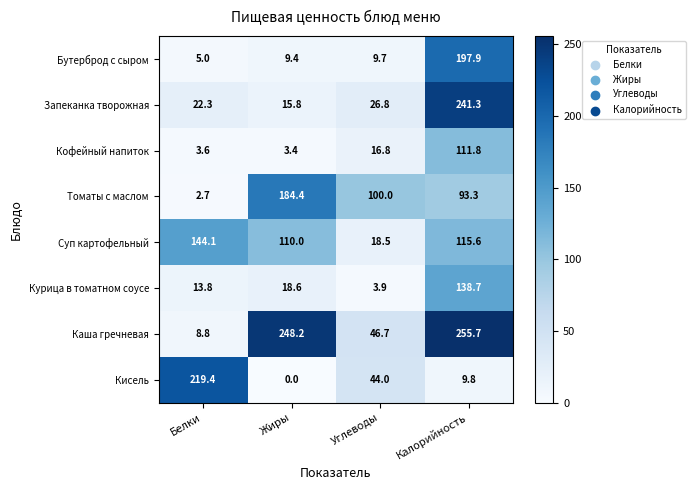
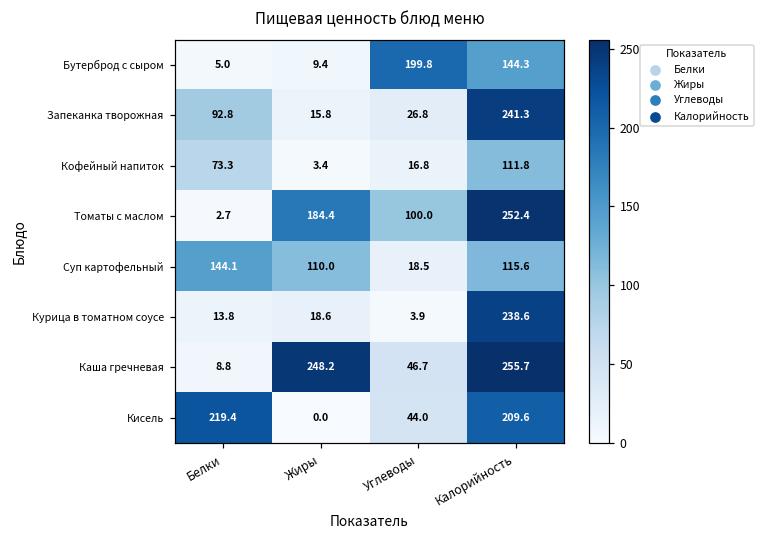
Бутерброд с сыром, Углеводы: 9.7 -> 199.8
Бутерброд с сыром, Калорийность: 197.9 -> 144.3
Запеканка творожная, Белки: 22.3 -> 92.8
Кофейный напиток, Белки: 3.6 -> 73.3
Томаты с маслом, Калорийность: 93.3 -> 252.4
Курица в томатном соусе, Калорийность: 138.7 -> 238.6
Кисель, Калорийность: 9.8 -> 209.6
